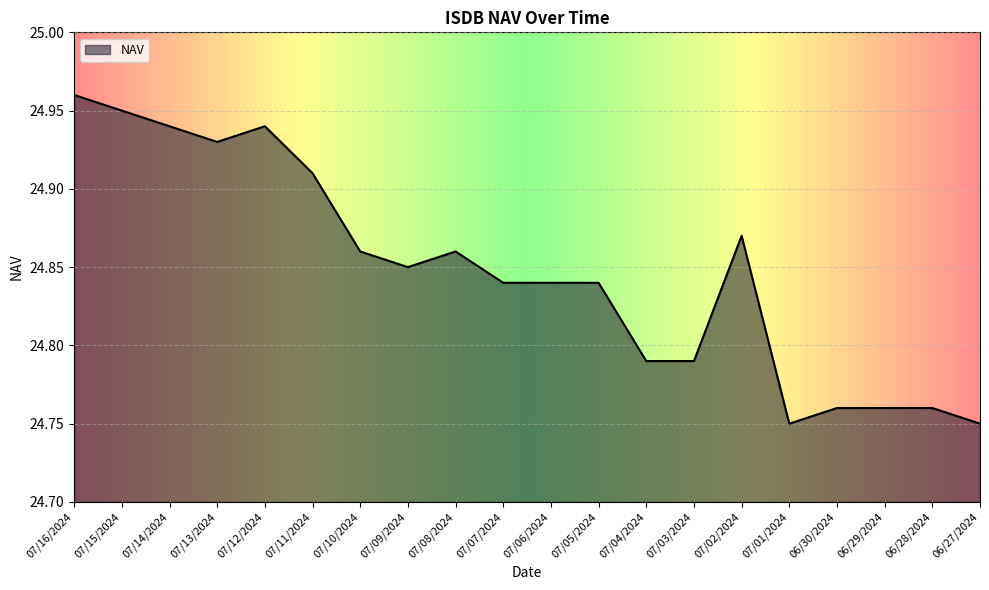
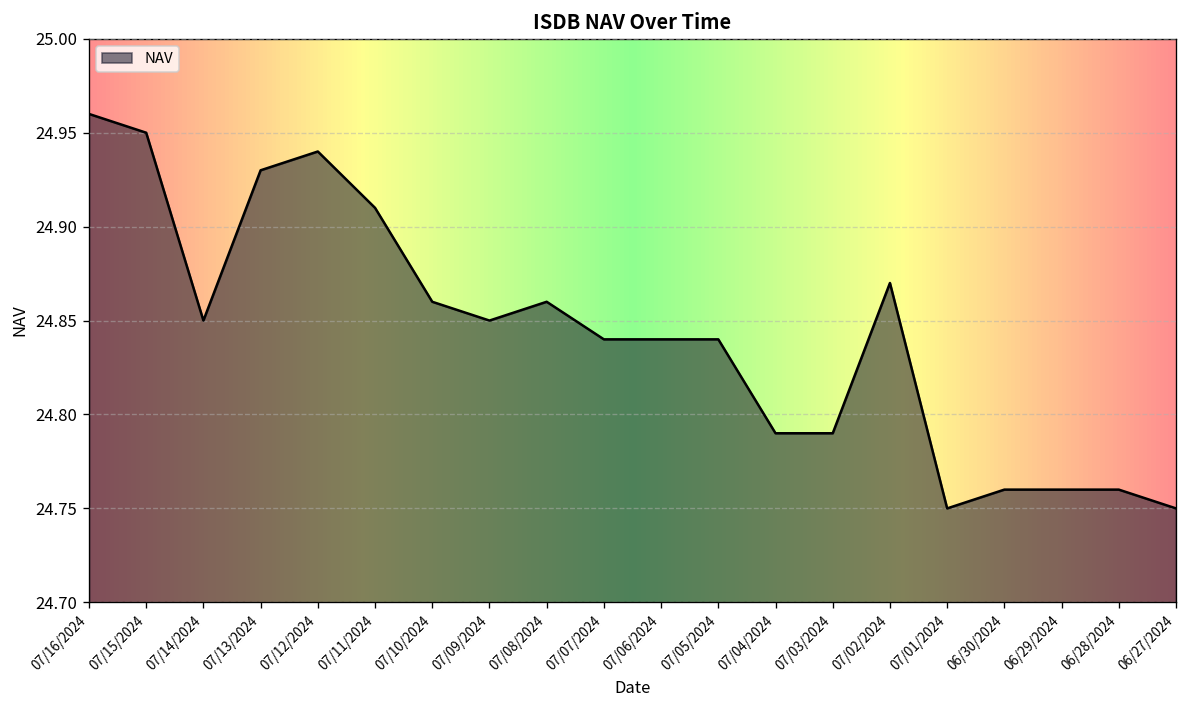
07/14/2024: 24.94 -> 24.85
